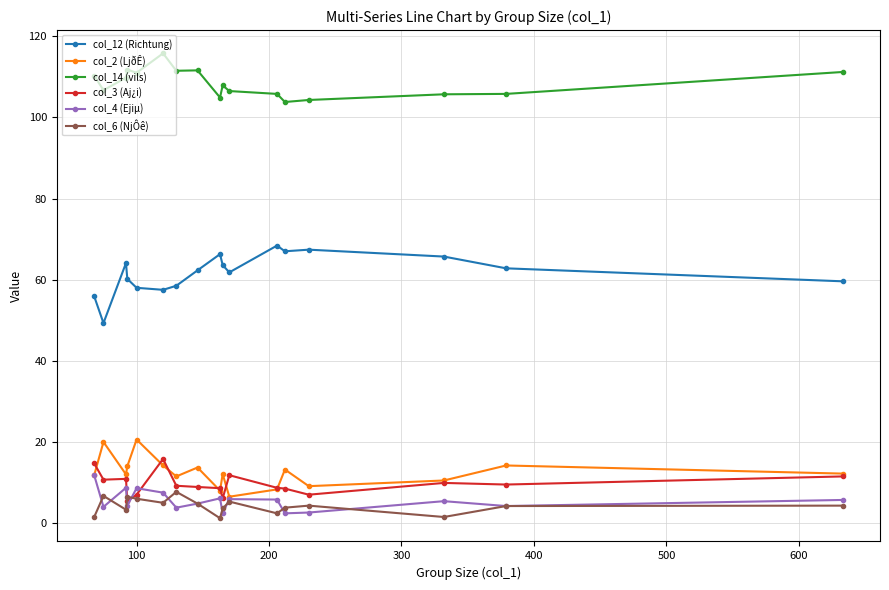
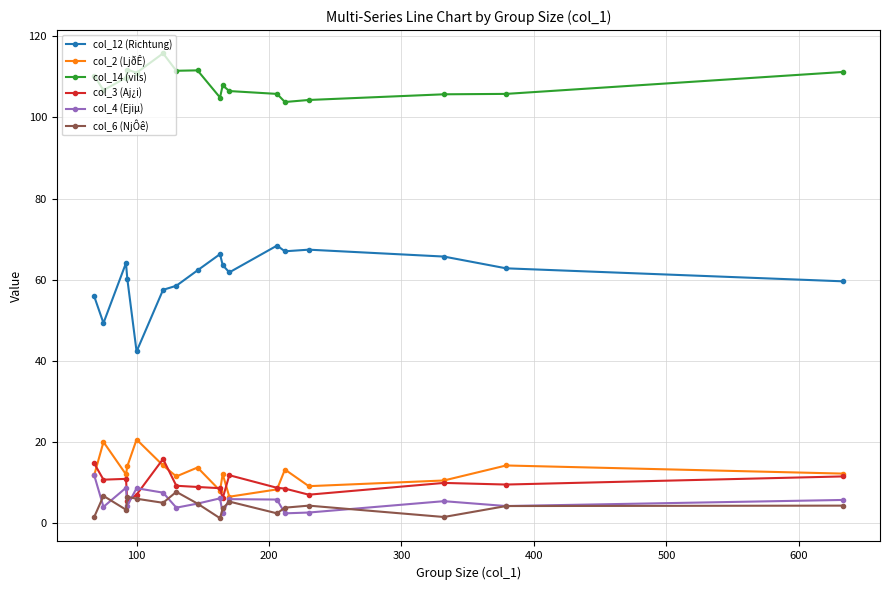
col_12 (Richtung), 100: 58 -> 42
